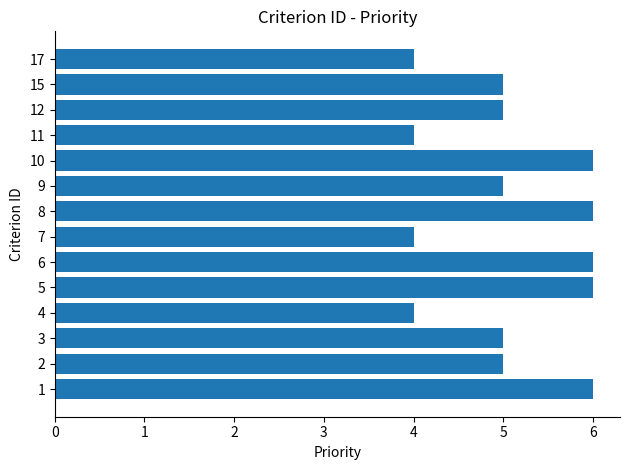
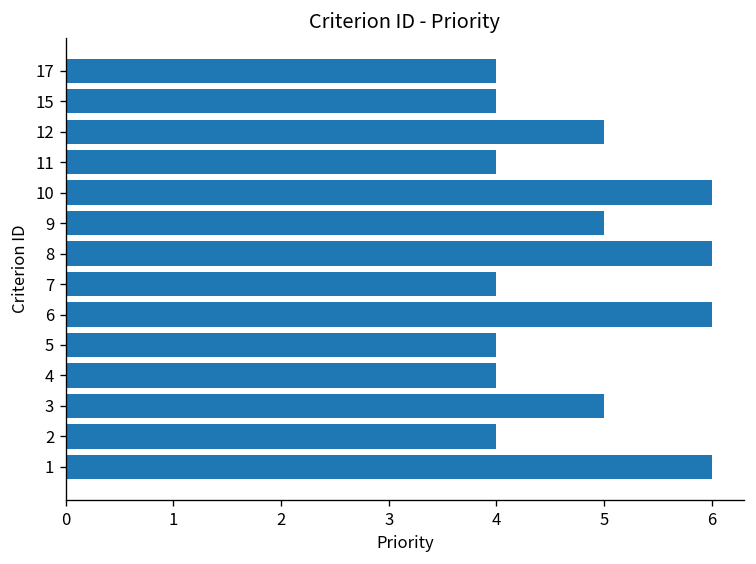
15: 5 -> 4
5: 6 -> 4
2: 5 -> 4
